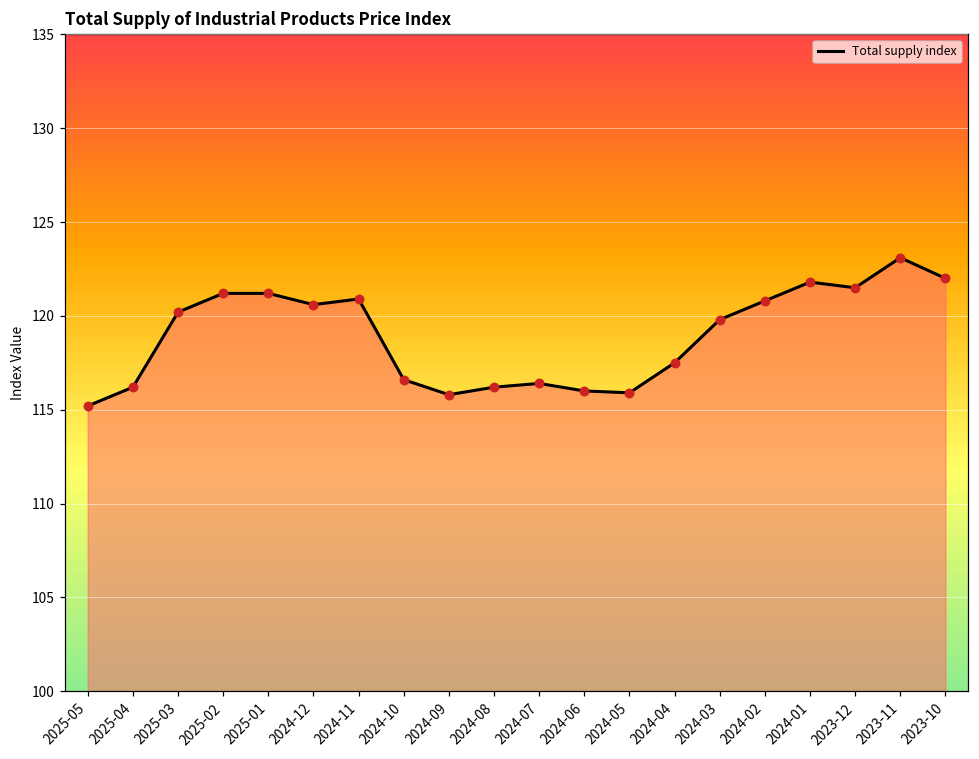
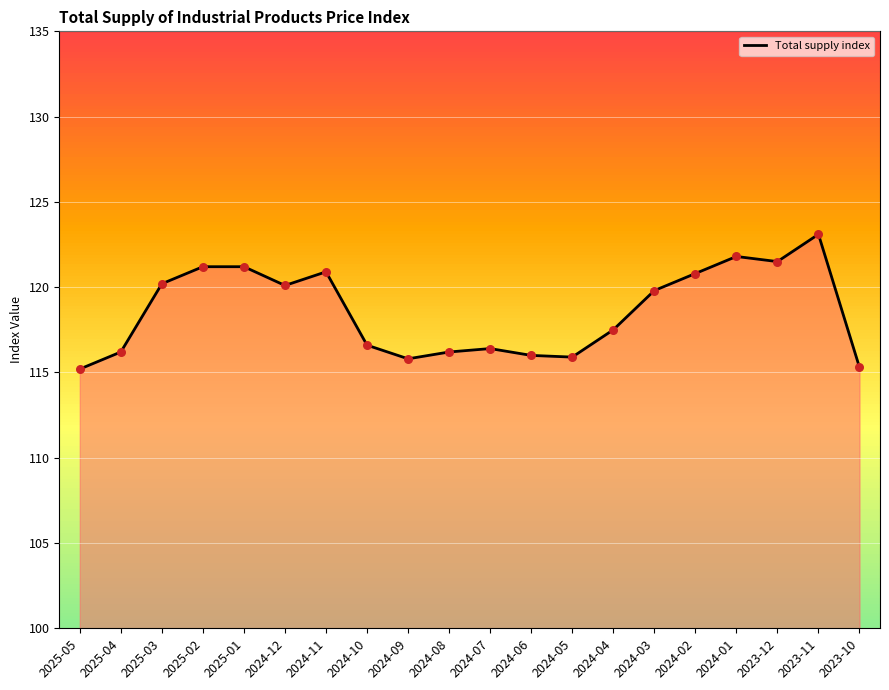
2024-12: 120.6 -> 120.1
2023-10: 122.0 -> 115.3
